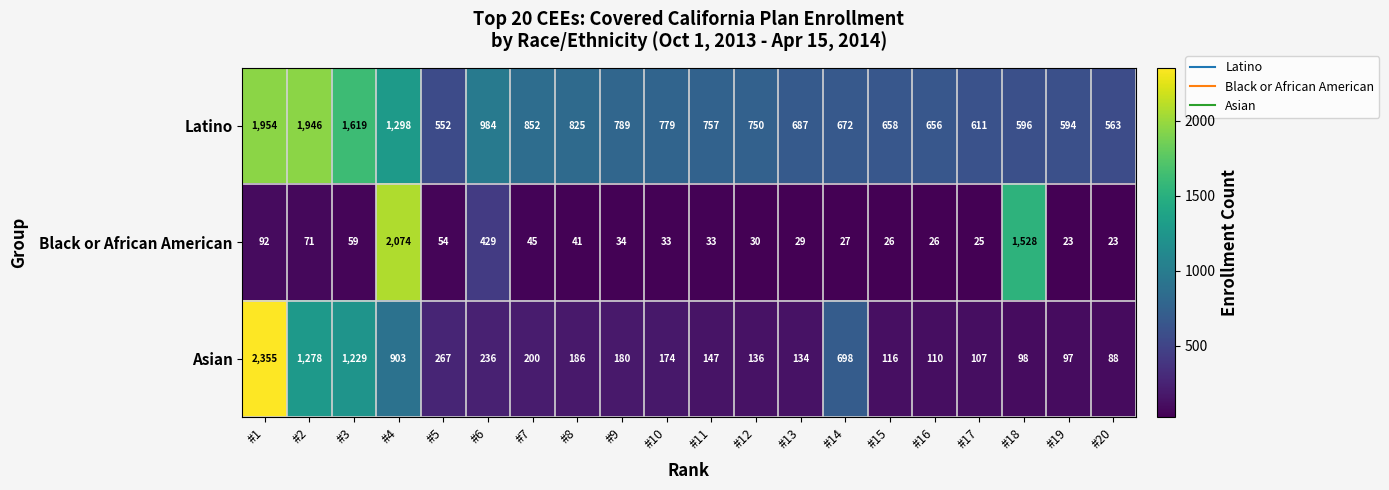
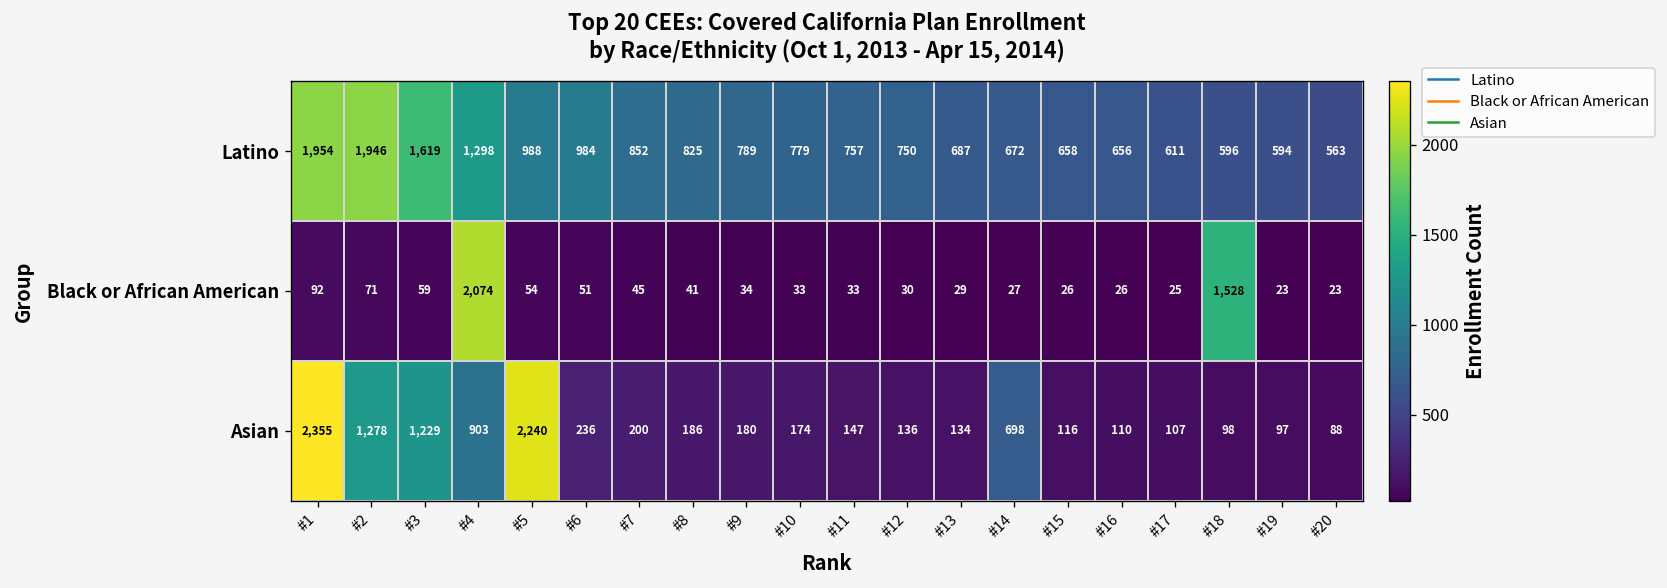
Latino, #5: 552 -> 988
Black or African American, #6: 429 -> 51
Asian, #5: 267 -> 2,240
